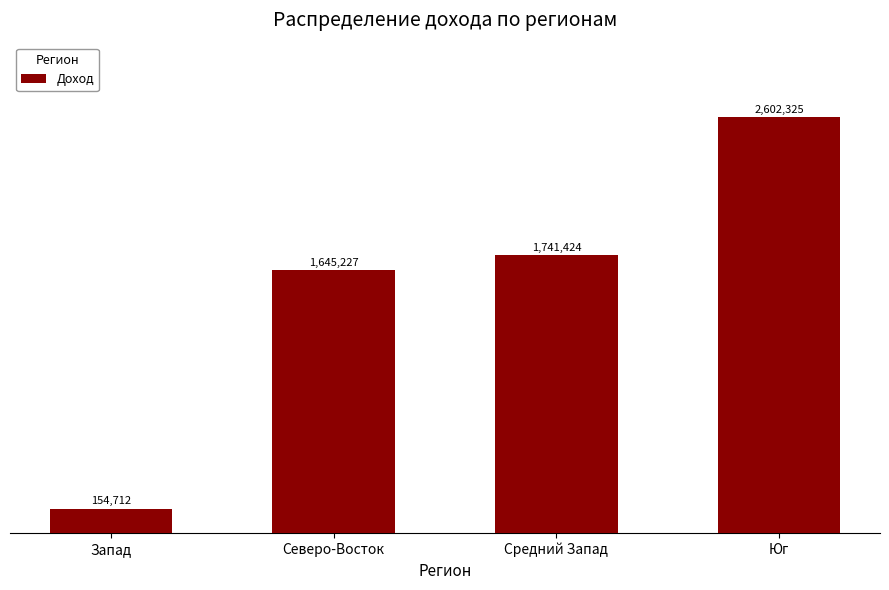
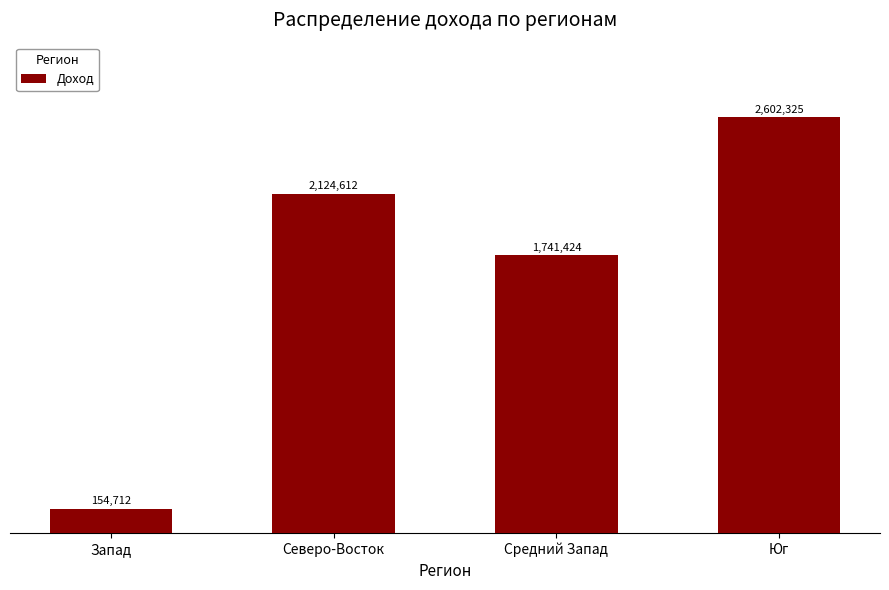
Северо-Восток: 1,645,227 -> 2,124,612
